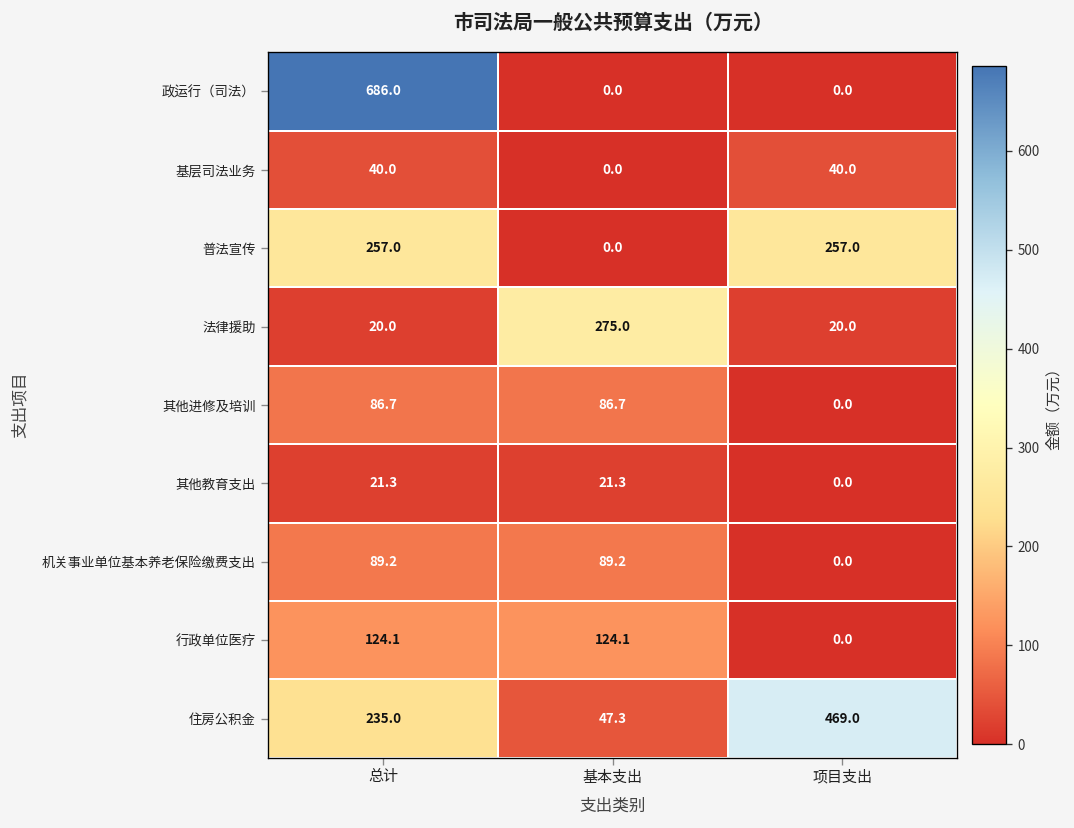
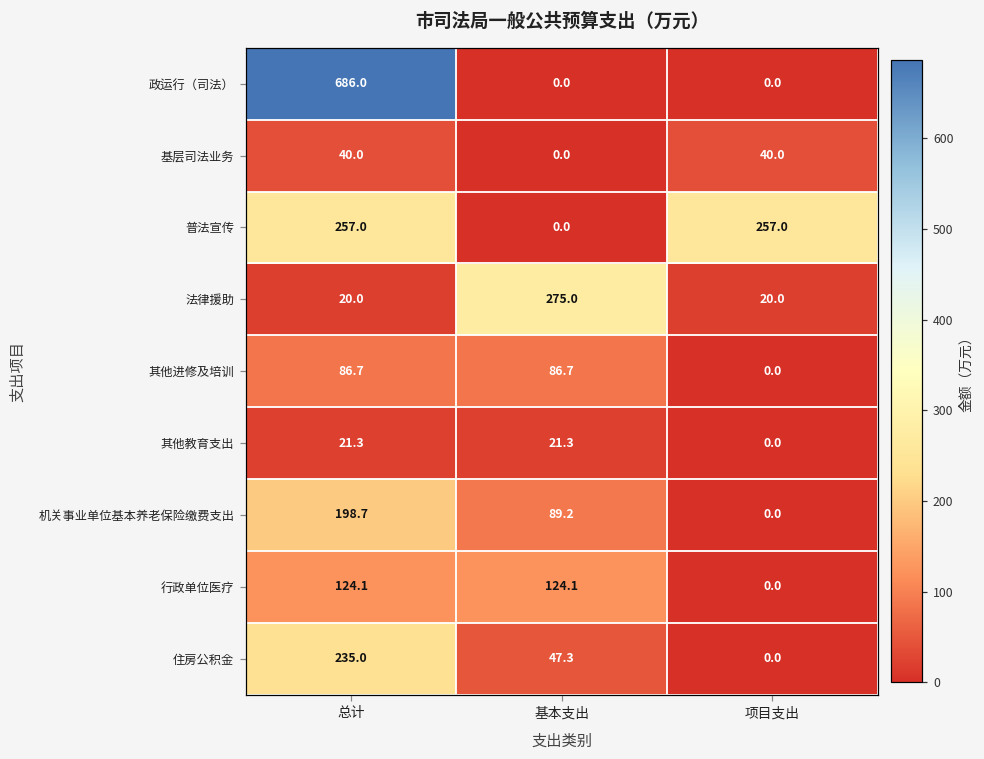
机关事业单位基本养老保险缴费支出, 总计: 89.2 -> 198.7
住房公积金, 项目支出: 469.0 -> 0.0
